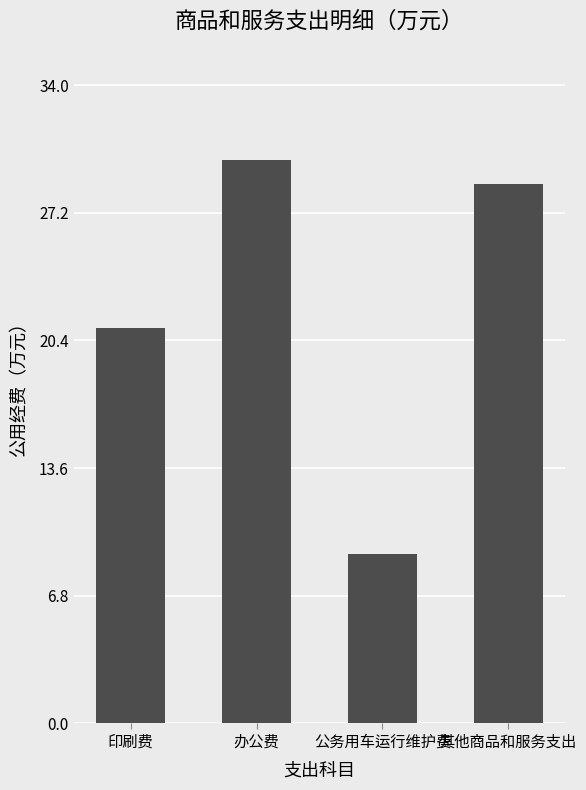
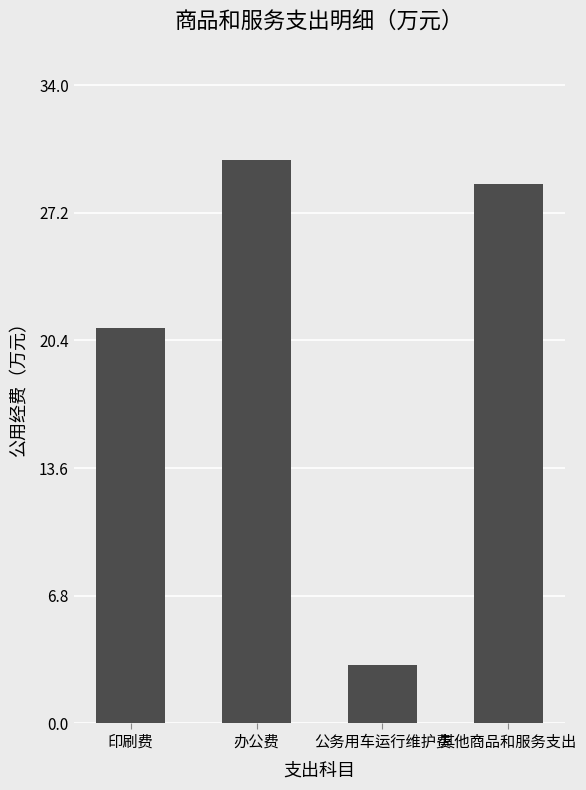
公务用车运行维护费: 9.0 -> 3.1
